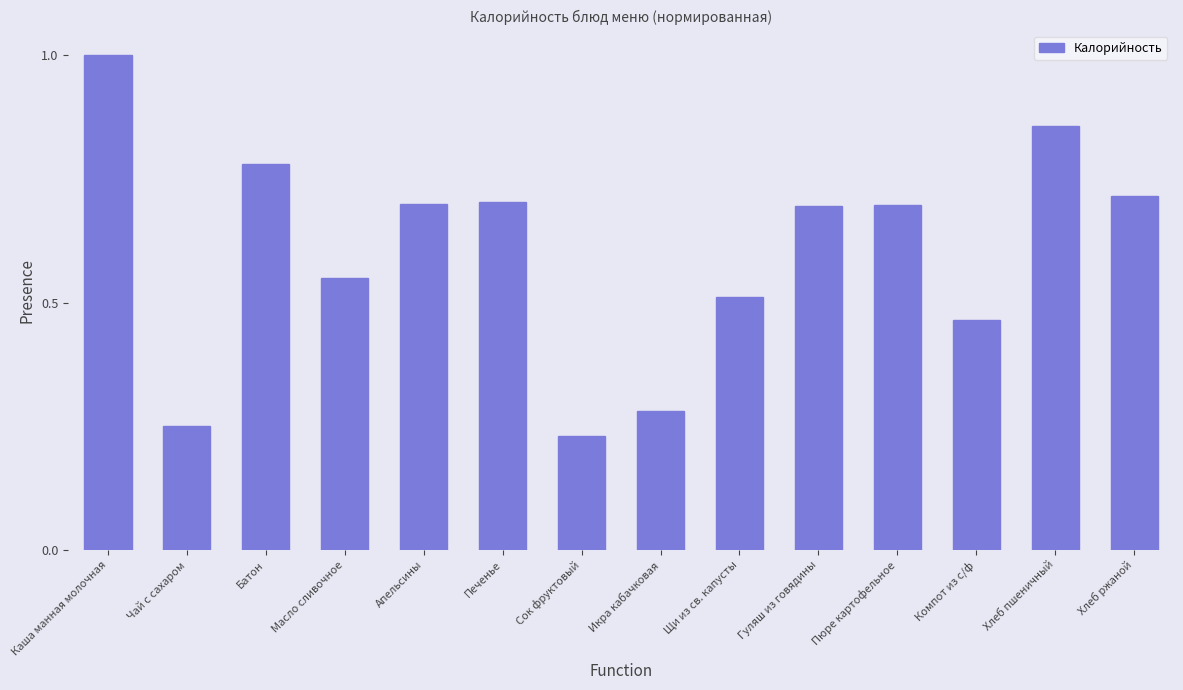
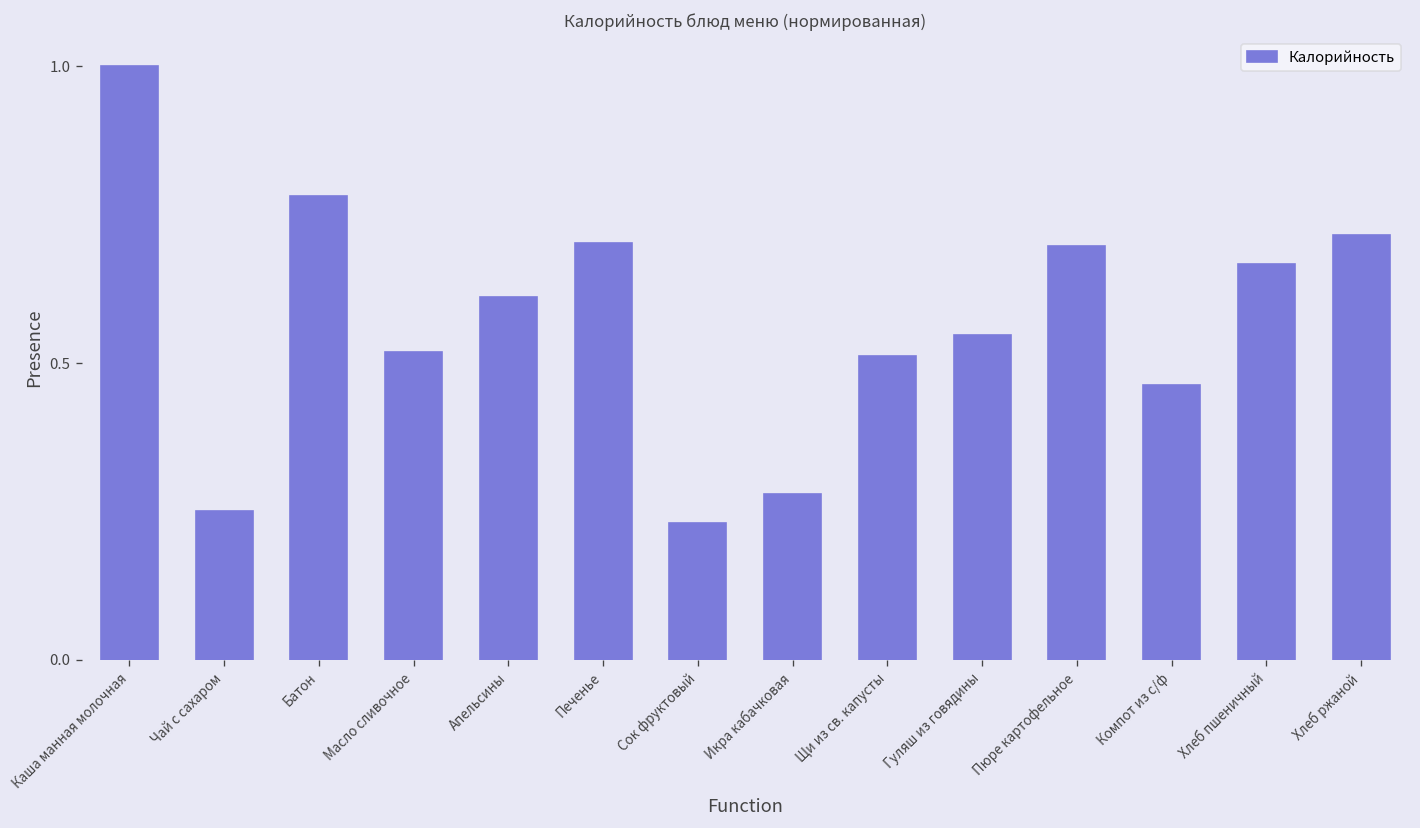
Масло сливочное: 0.55 -> 0.52
Апельсины: 0.70 -> 0.61
Гуляш из говядины: 0.70 -> 0.55
Хлеб пшеничный: 0.86 -> 0.67
